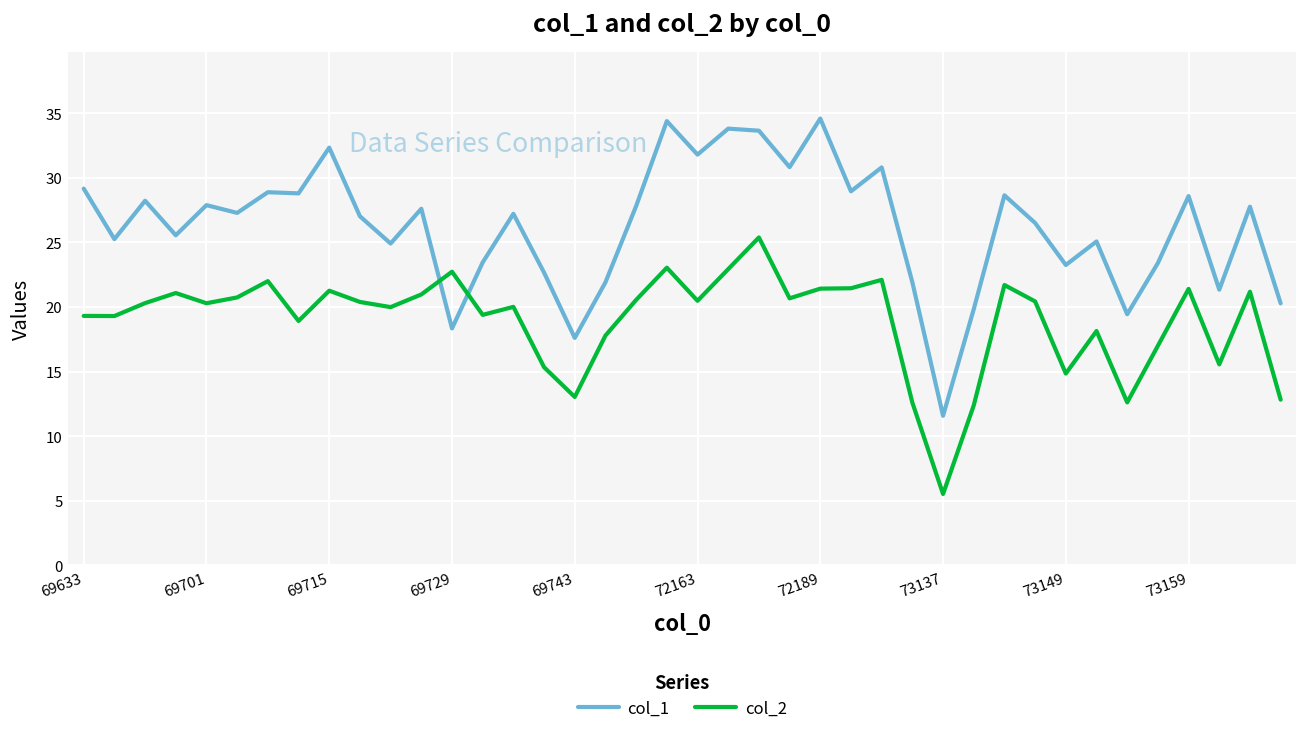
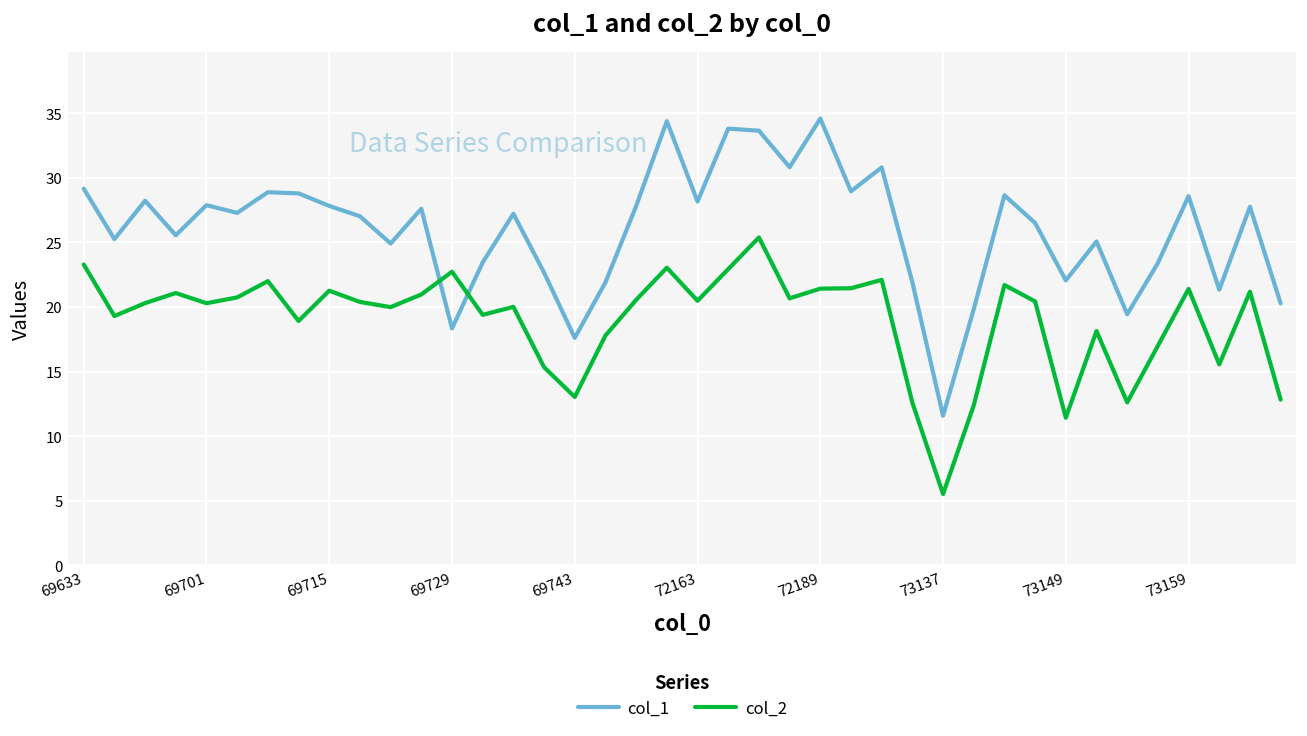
col_2, 69633: 19.3 -> 23.3
col_1, 69715: 32.3 -> 27.8
col_1, 72163: 31.8 -> 28.2
col_1, 73149: 23.3 -> 22.1
col_2, 73149: 14.9 -> 11.4
